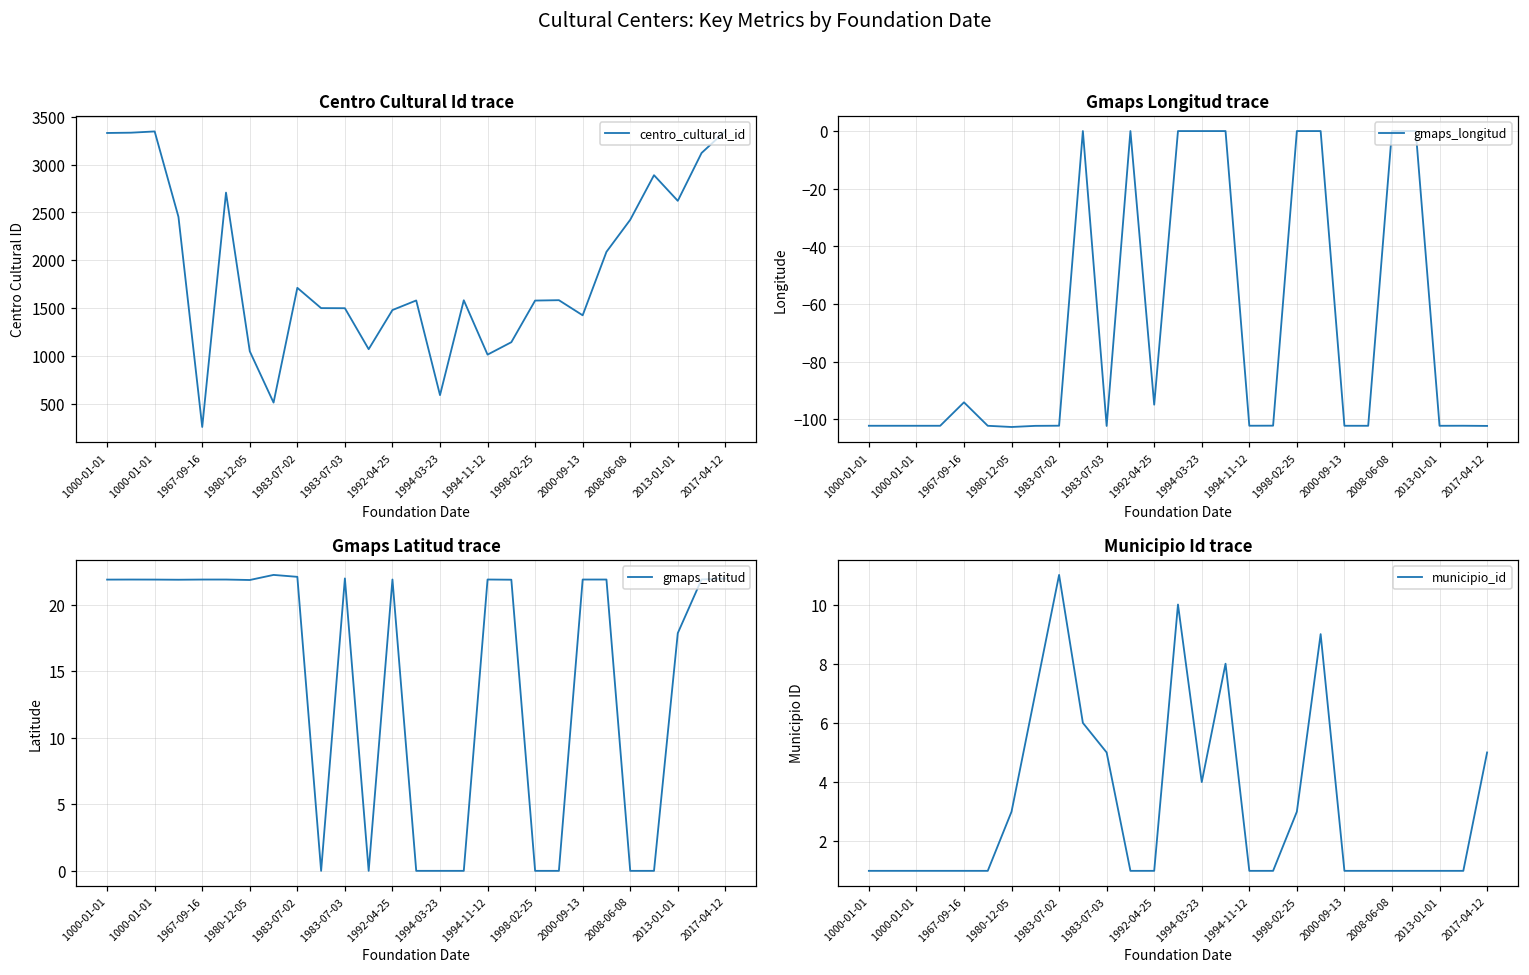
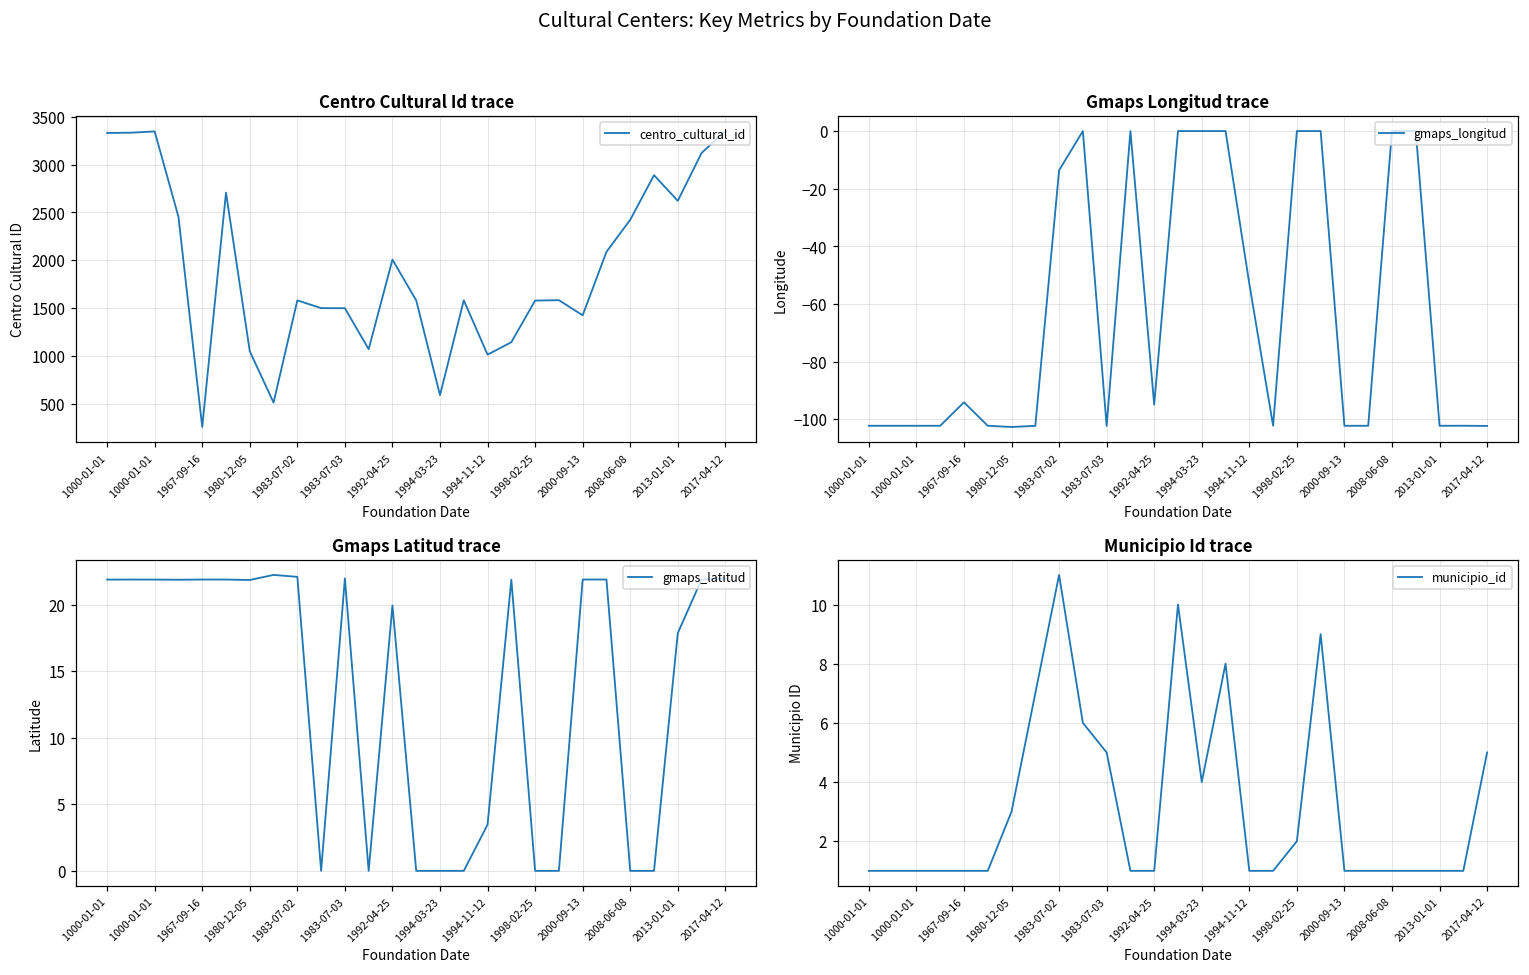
Centro Cultural Id trace, 1983-07-02: 1700 -> 1600
Centro Cultural Id trace, 1992-04-25: 1500 -> 2000
Gmaps Longitud trace, 1983-07-02: -102 -> -14
Gmaps Longitud trace, 1994-11-12: -102 -> -53
Gmaps Latitud trace, 1992-04-25: 21.9 -> 19.9
Gmaps Latitud trace, 1994-11-12: 21.9 -> 3.5
Municipio Id trace, 1998-02-25: 3 -> 2
